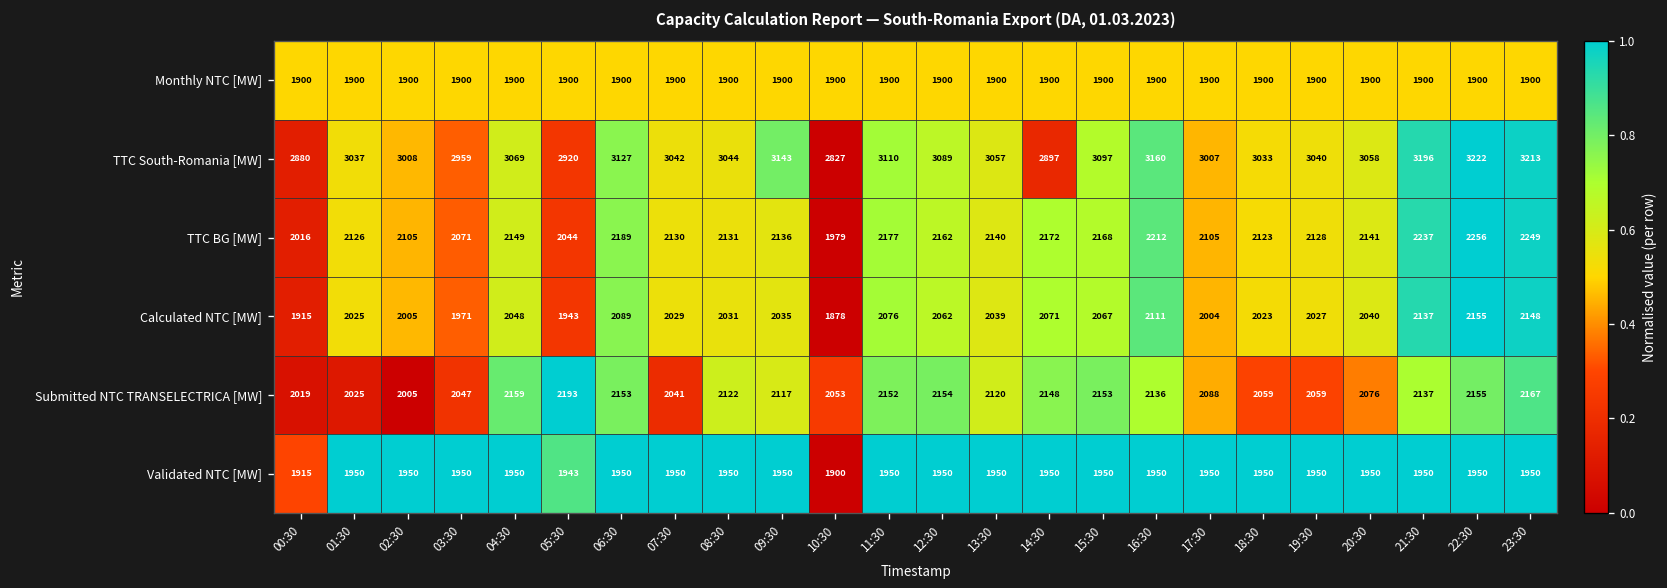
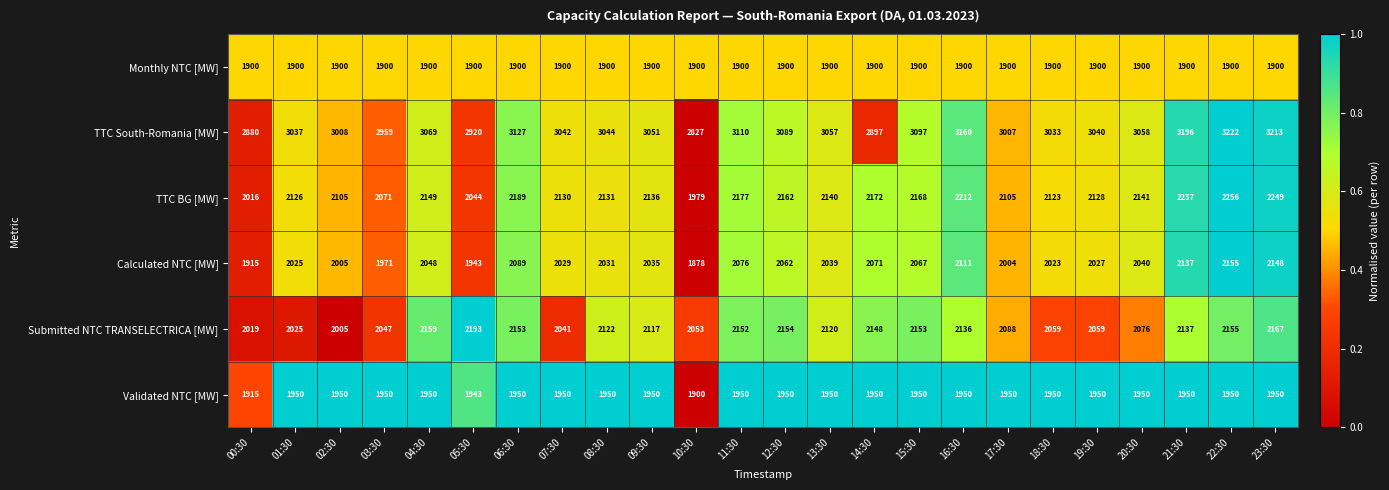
TTC South-Romania [MW], 09:30: 3143 -> 3051
